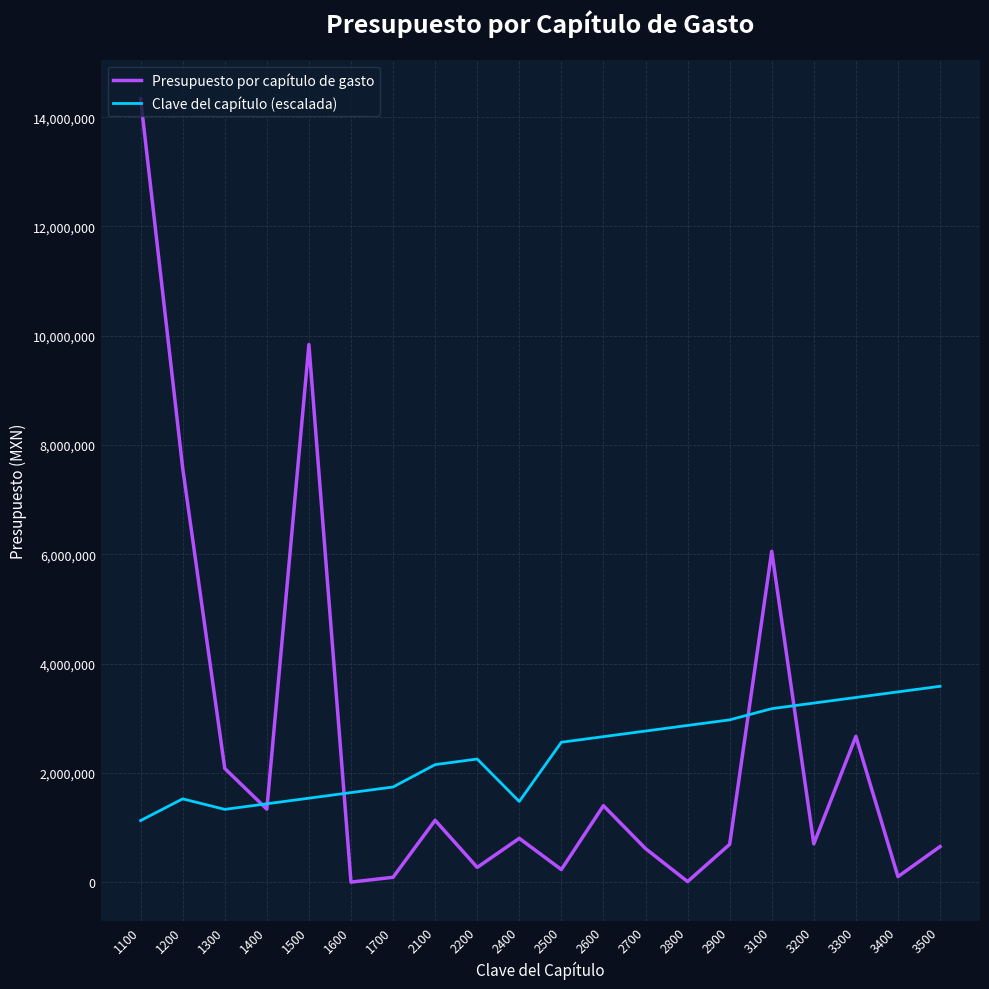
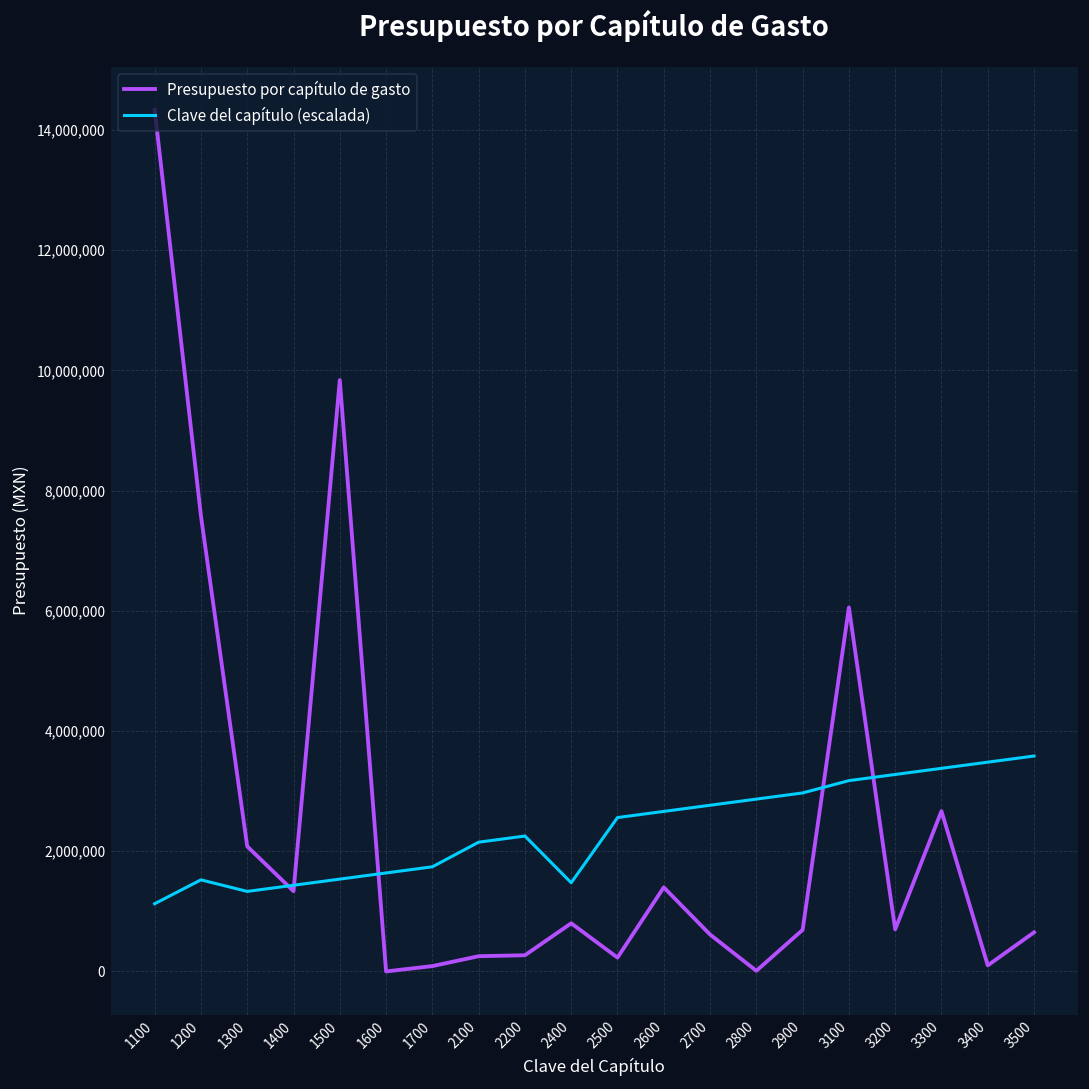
Presupuesto por capítulo de gasto, 2100: 1,100,000 -> 300,000
